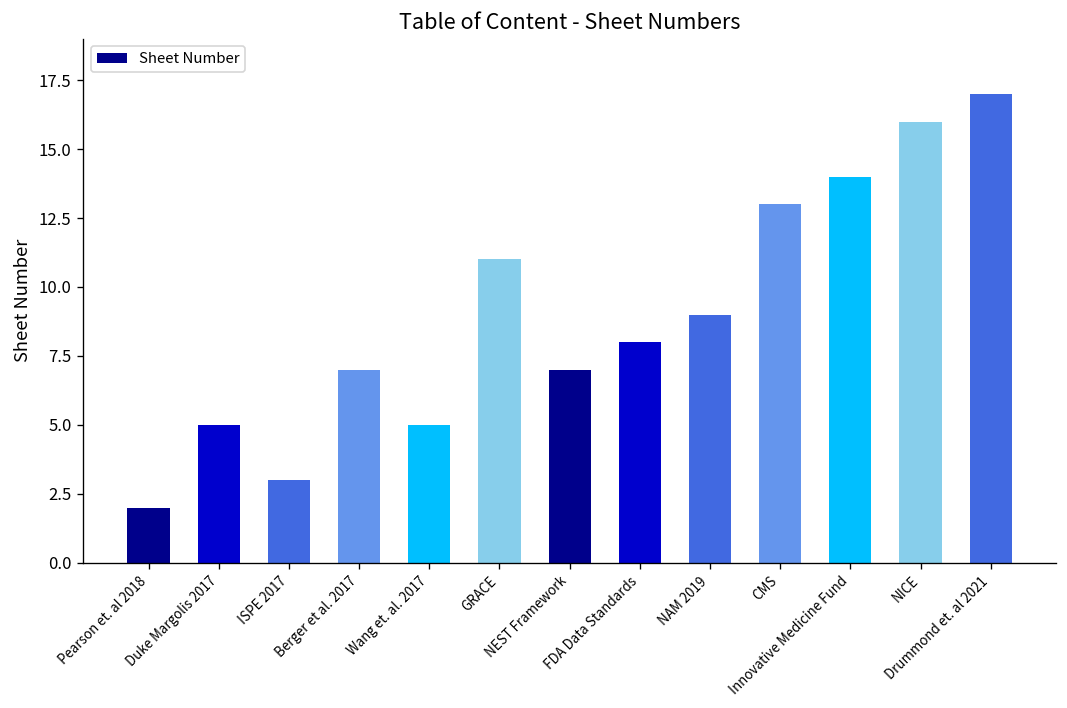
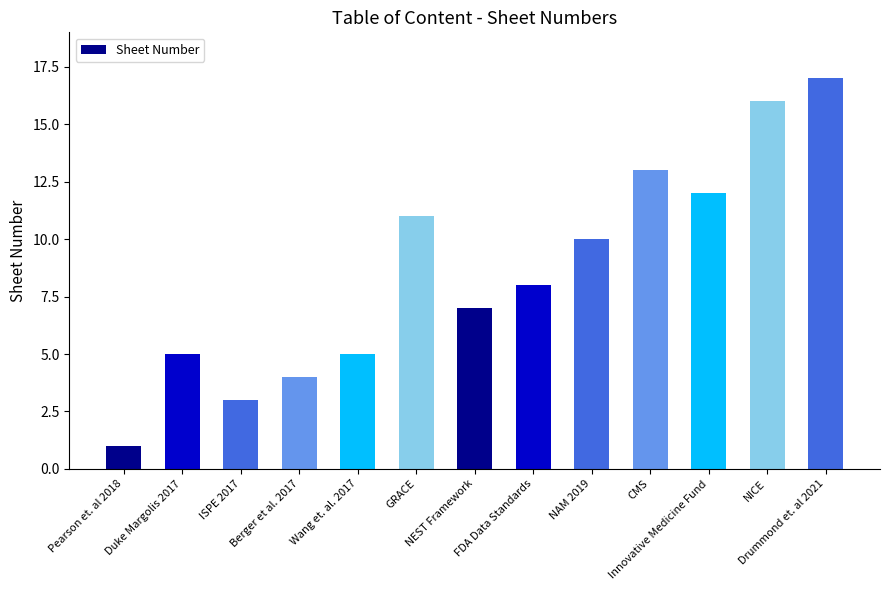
Pearson et. al 2018: 2 -> 1
Berger et al. 2017: 7 -> 4
NAM 2019: 9 -> 10
Innovative Medicine Fund: 14 -> 12
